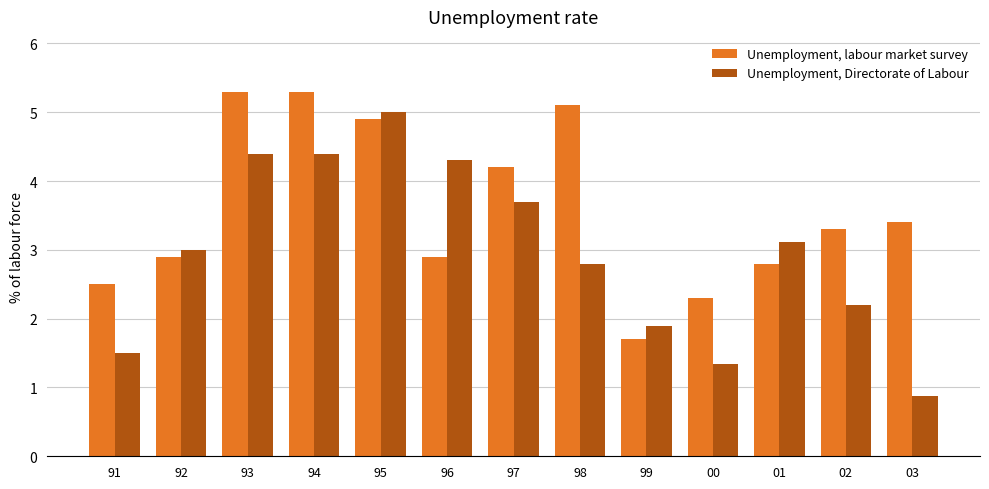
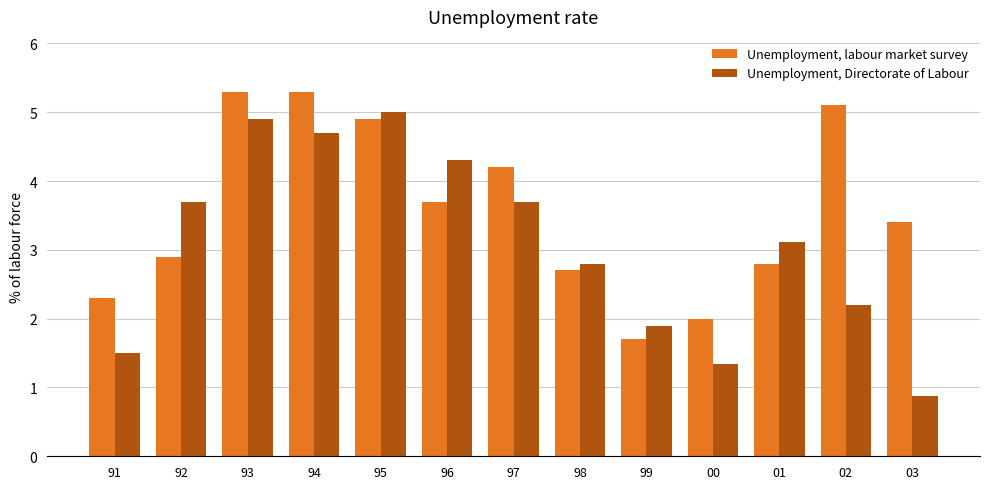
Unemployment, labour market survey, 91: 2.5 -> 2.3
Unemployment, Directorate of Labour, 92: 3.0 -> 3.7
Unemployment, Directorate of Labour, 93: 4.4 -> 4.9
Unemployment, Directorate of Labour, 94: 4.4 -> 4.7
Unemployment, labour market survey, 96: 2.9 -> 3.7
Unemployment, labour market survey, 98: 5.1 -> 2.7
Unemployment, labour market survey, 00: 2.3 -> 2.0
Unemployment, labour market survey, 02: 3.3 -> 5.1
